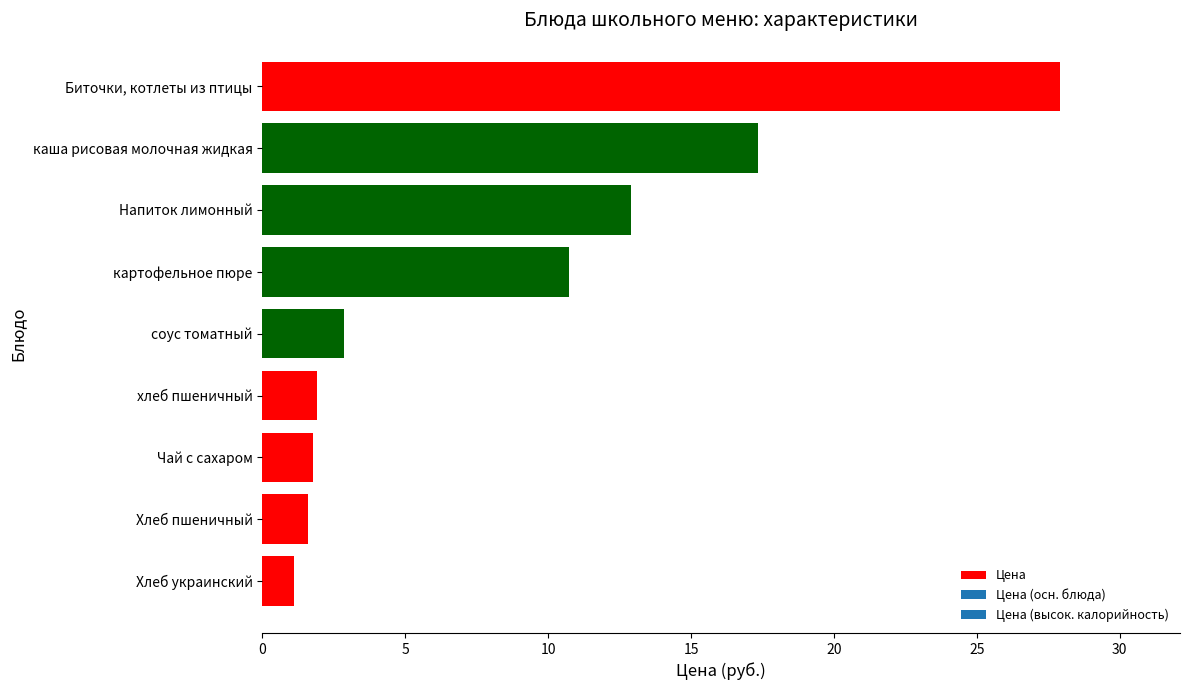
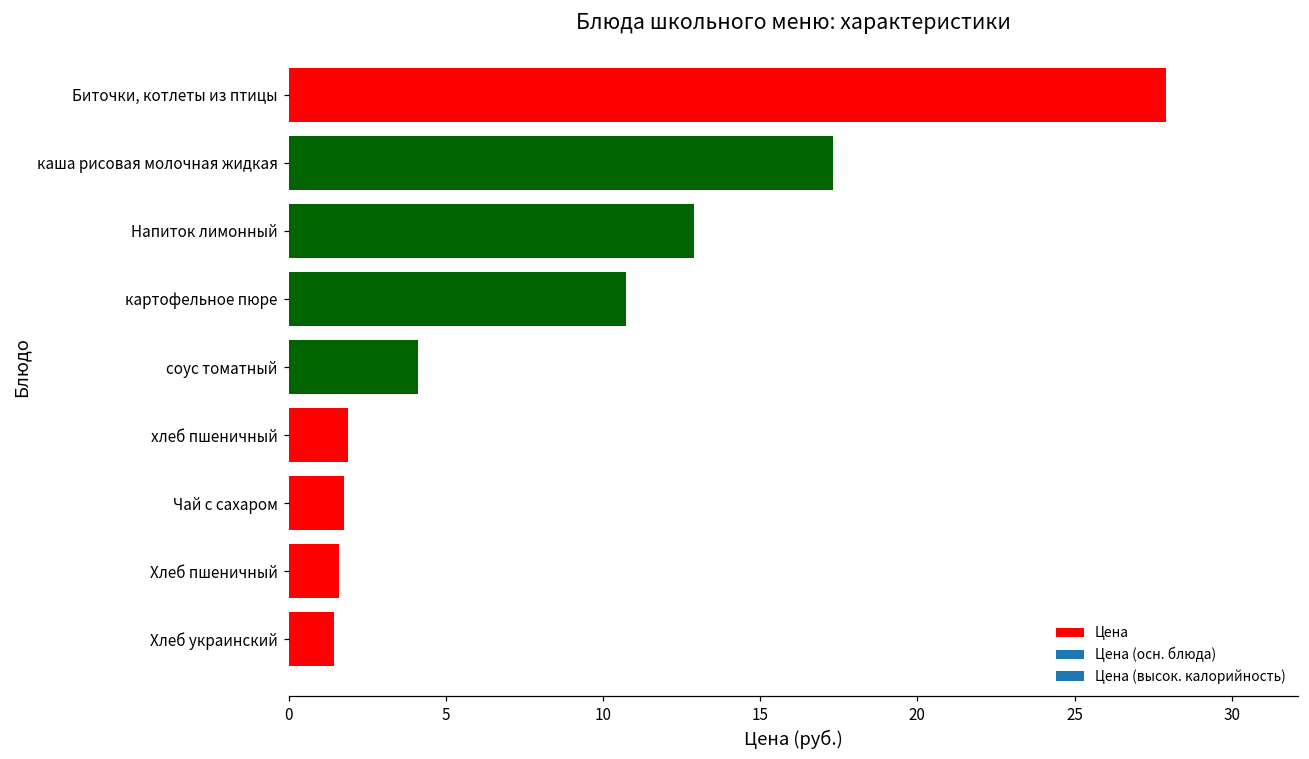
соус томатный: 2.9 -> 4.1
Хлеб украинский: 1.1 -> 1.5
